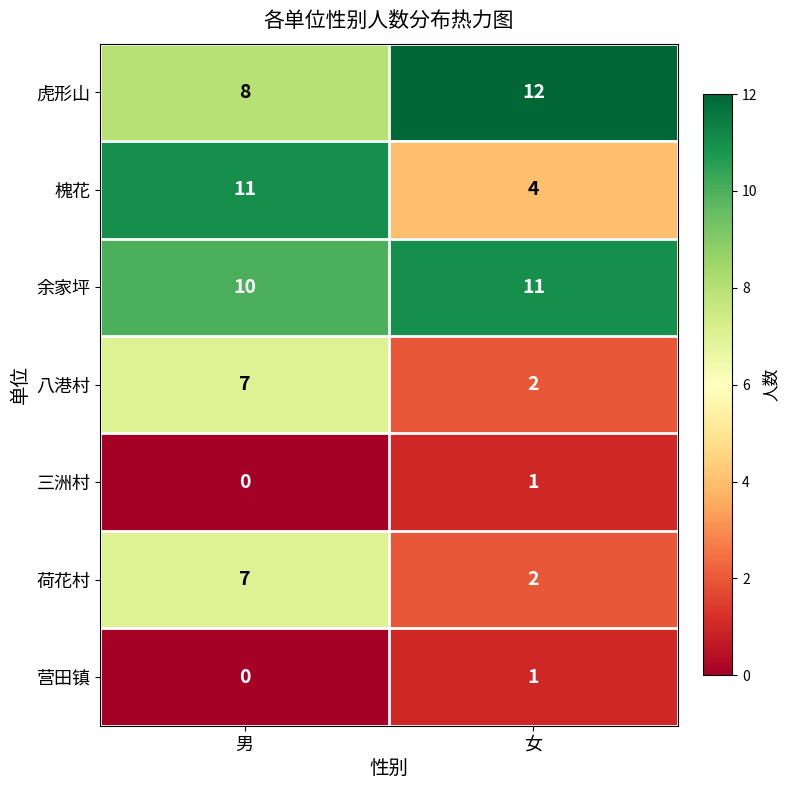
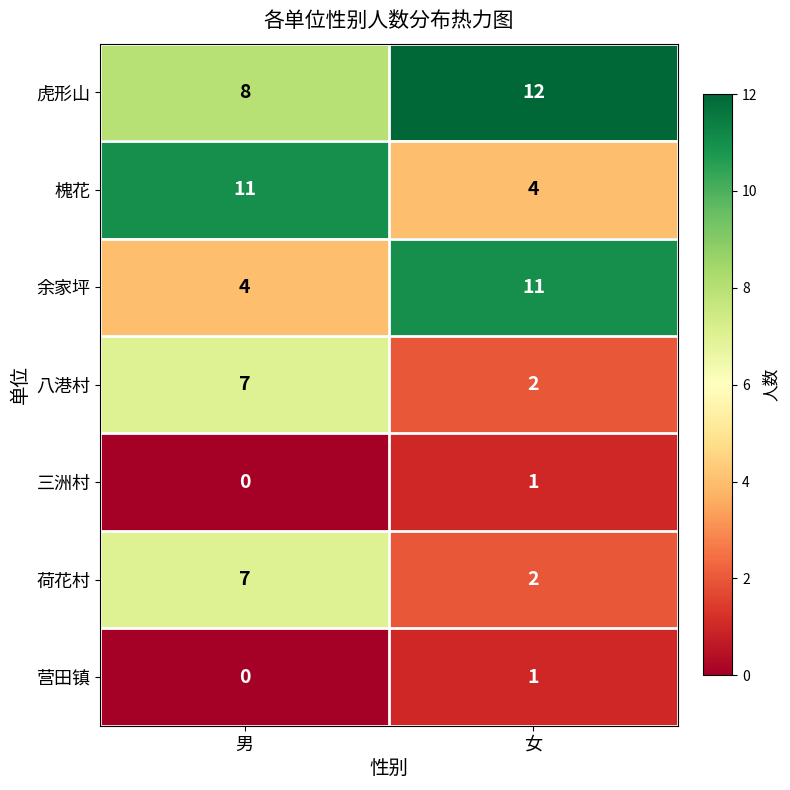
余家坪, 男: 10 -> 4
